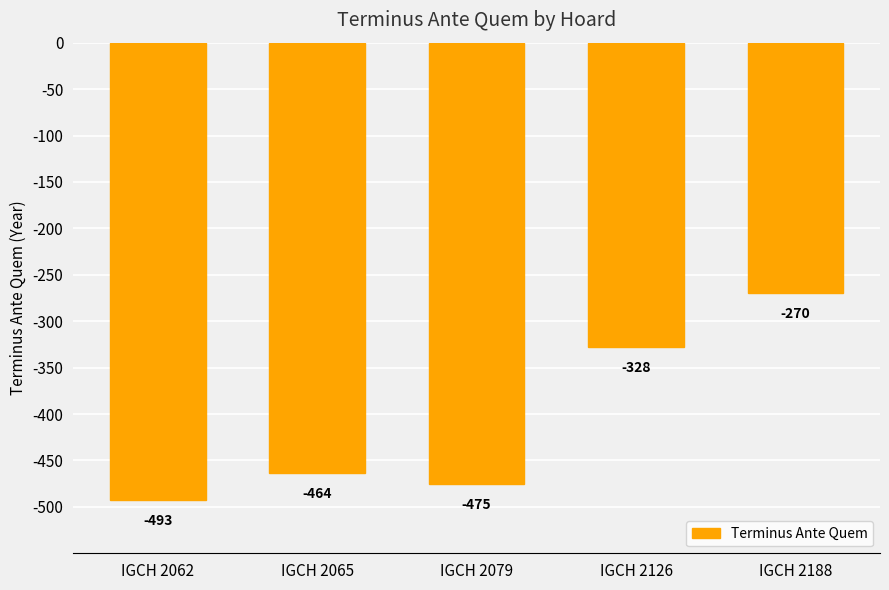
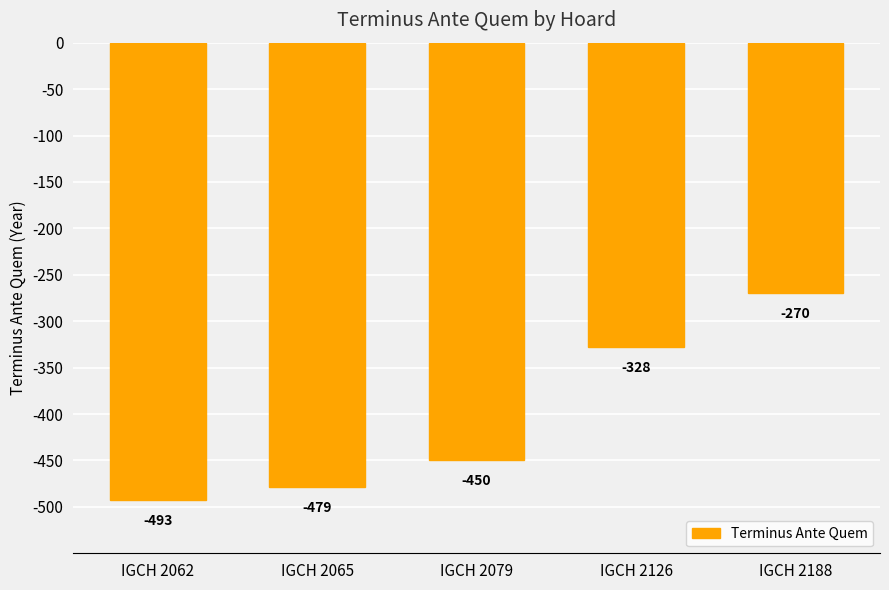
IGCH 2065: -464 -> -479
IGCH 2079: -475 -> -450
